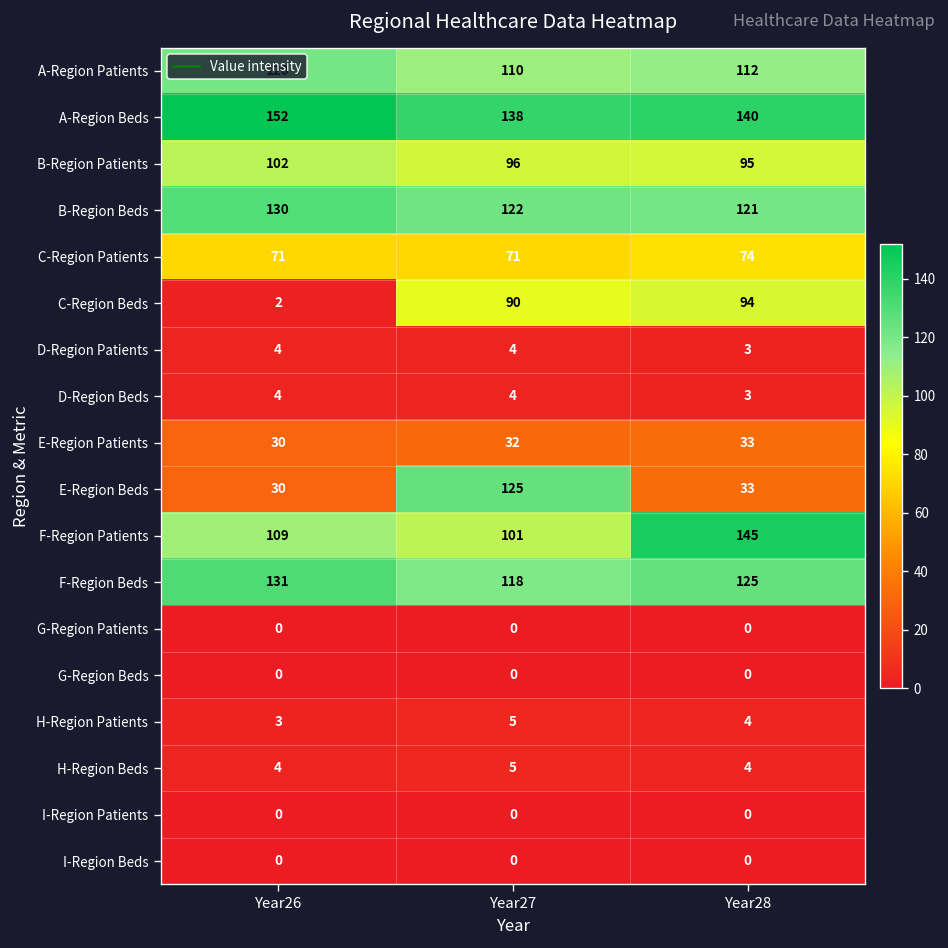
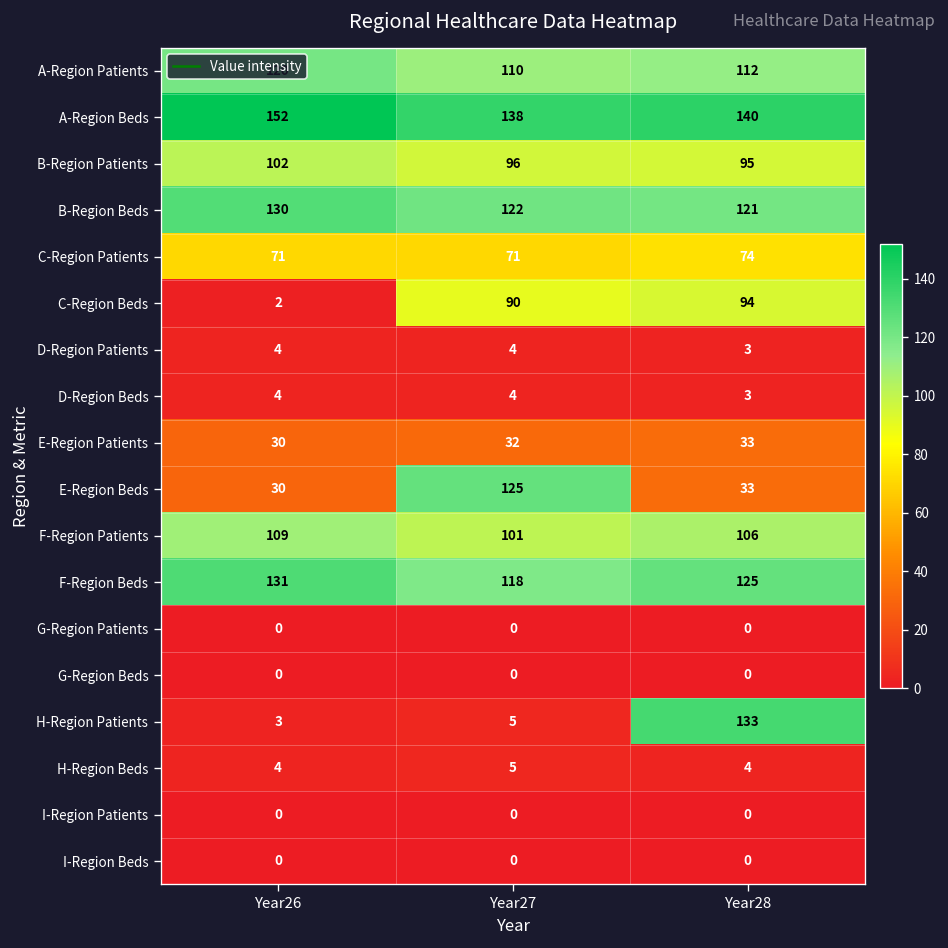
F-Region Patients, Year28: 145 -> 106
H-Region Patients, Year28: 4 -> 133
